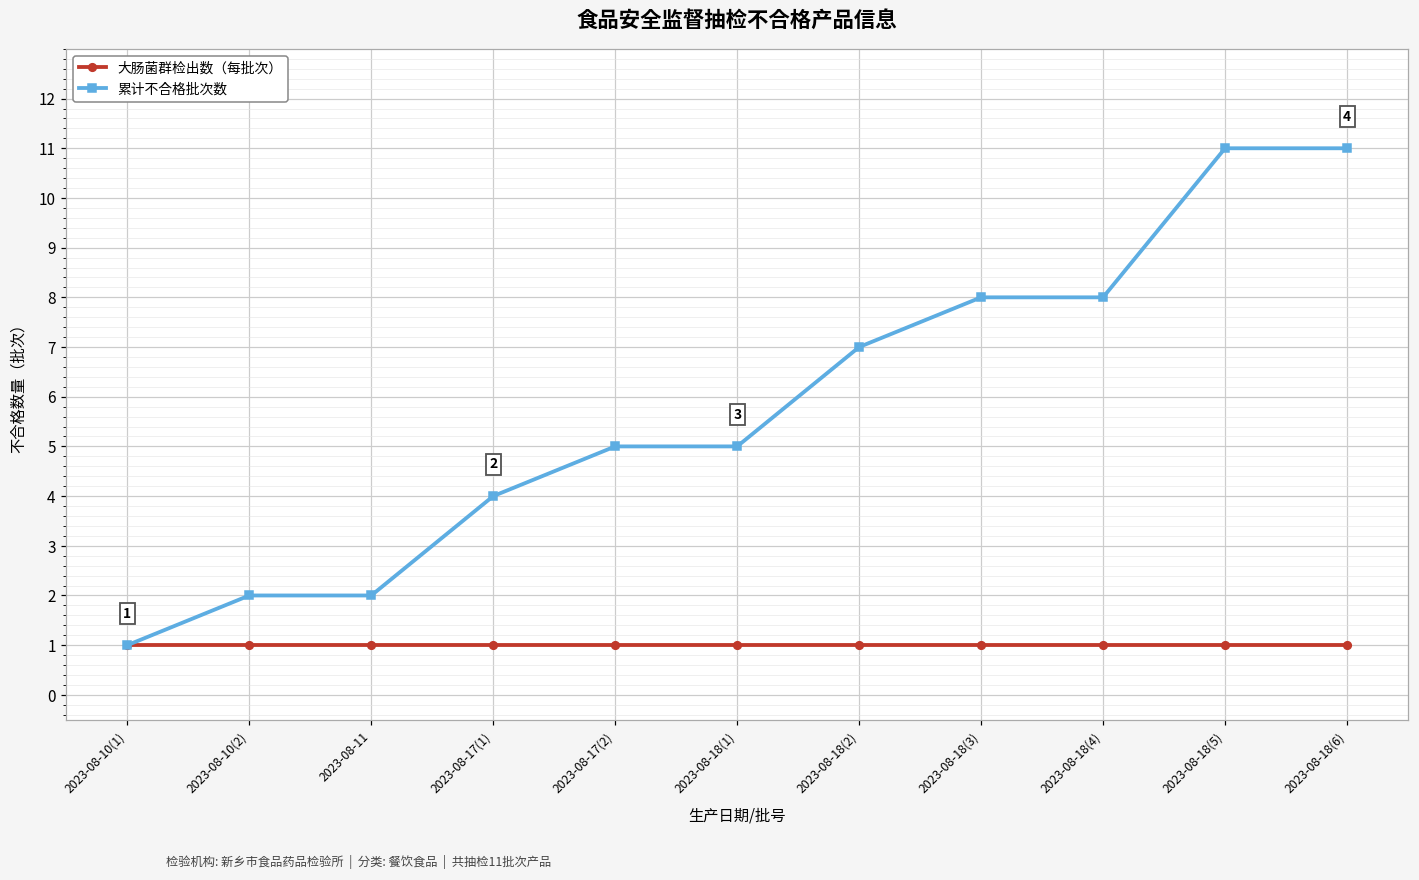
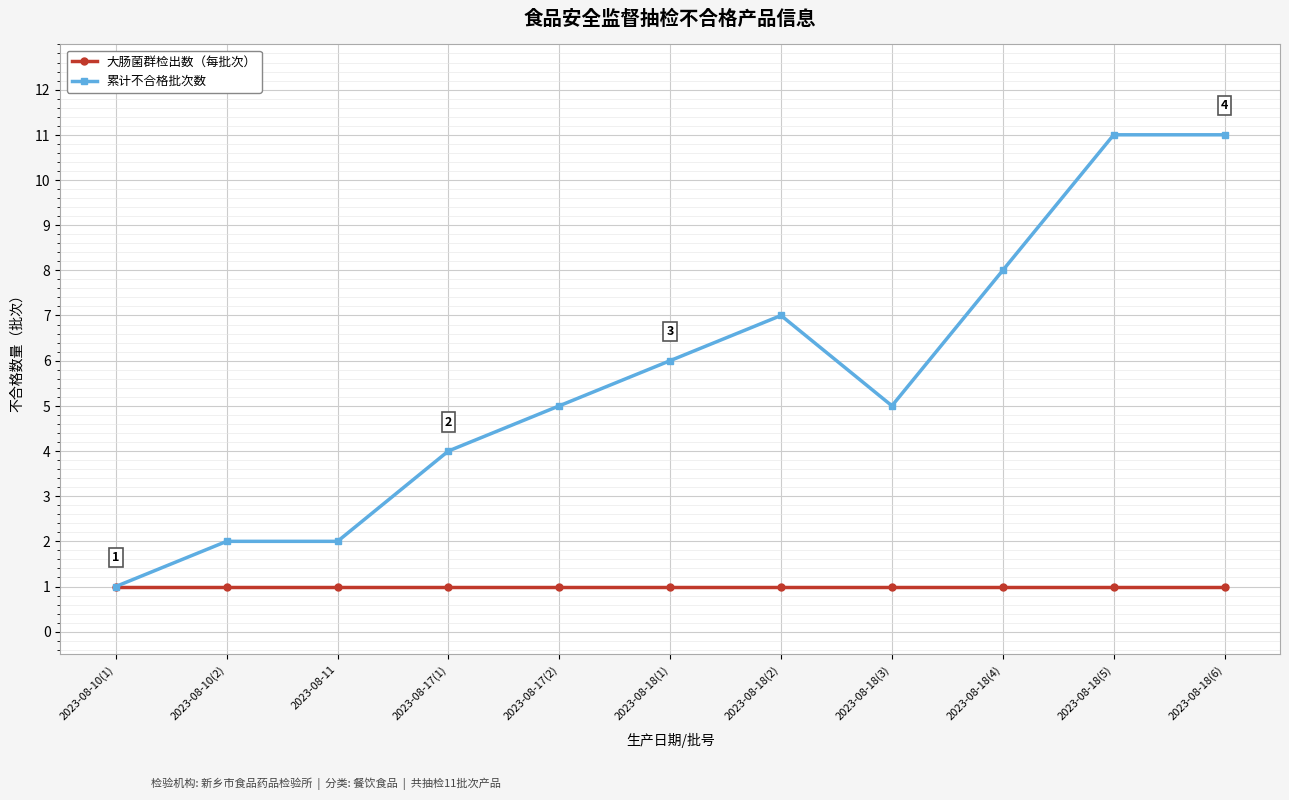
累计不合格批次数, 2023-08-18(1): 5 -> 6
累计不合格批次数, 2023-08-18(3): 8 -> 5
